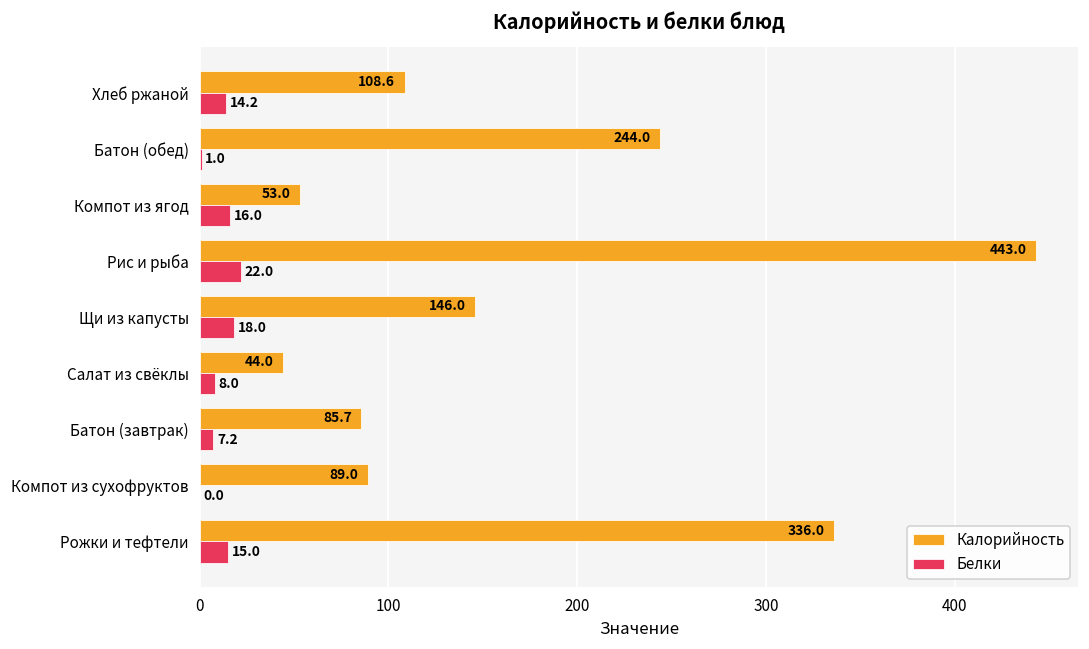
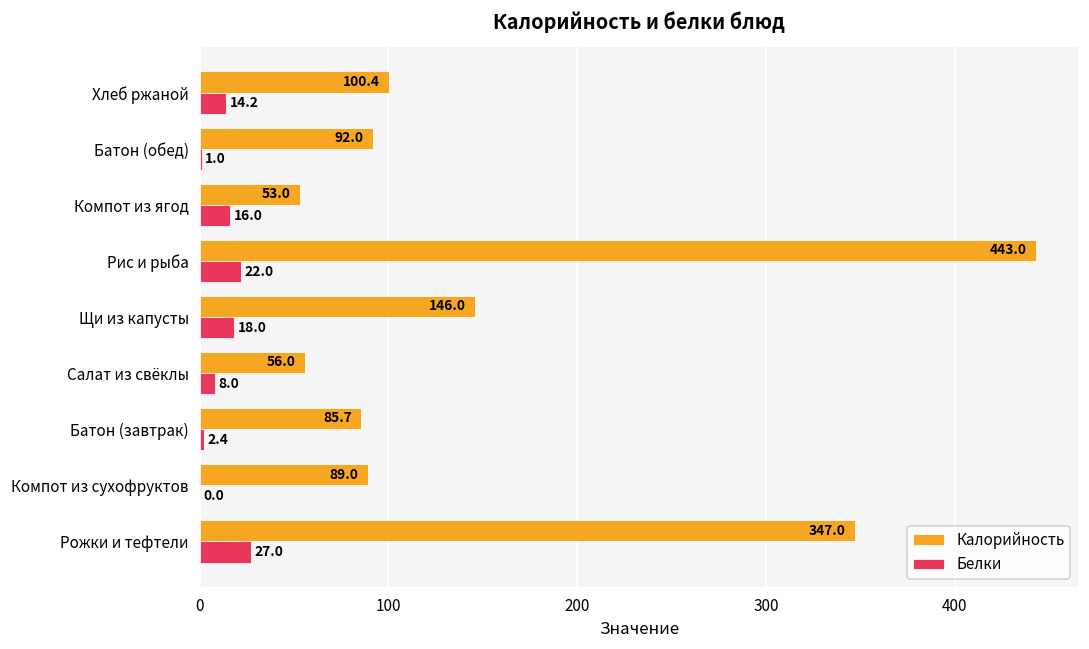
Калорийность, Хлеб ржаной: 108.6 -> 100.4
Калорийность, Батон (обед): 244.0 -> 92.0
Калорийность, Салат из свёклы: 44.0 -> 56.0
Белки, Батон (завтрак): 7.2 -> 2.4
Калорийность, Рожки и тефтели: 336.0 -> 347.0
Белки, Рожки и тефтели: 15.0 -> 27.0
